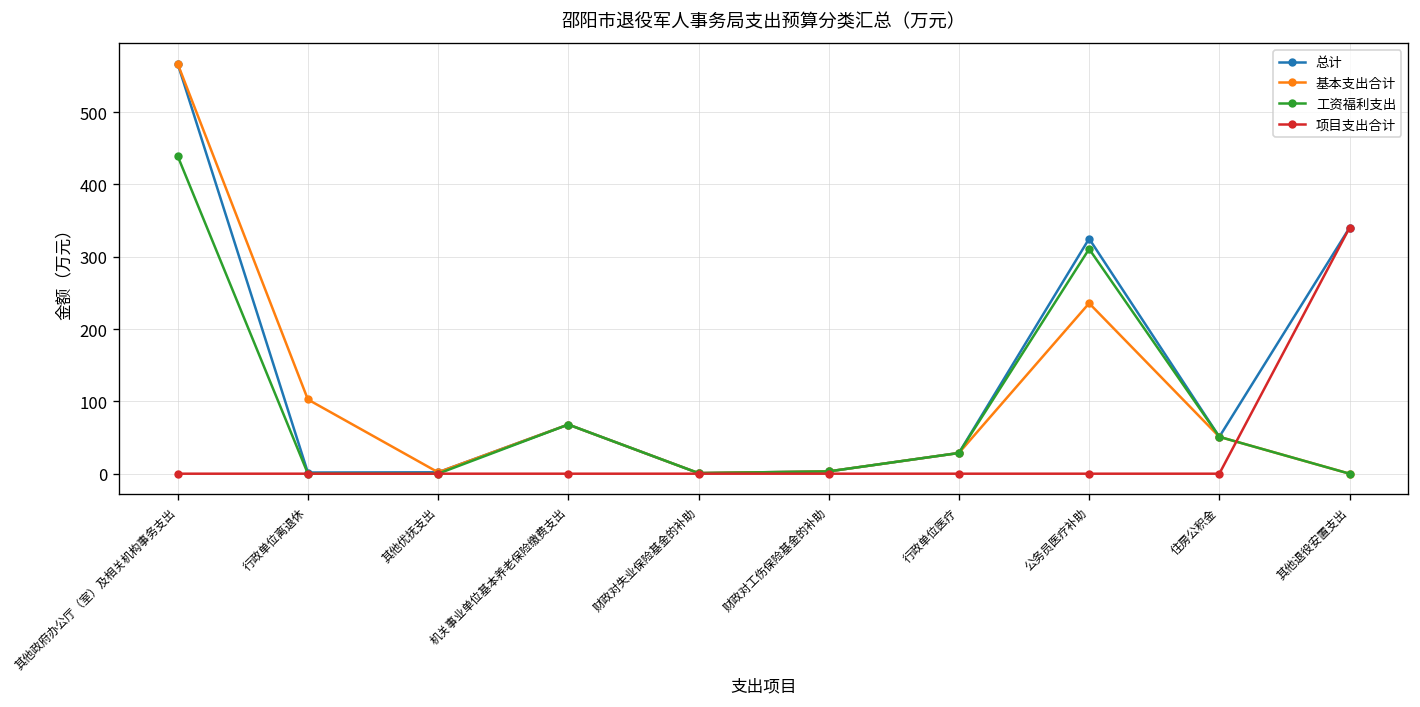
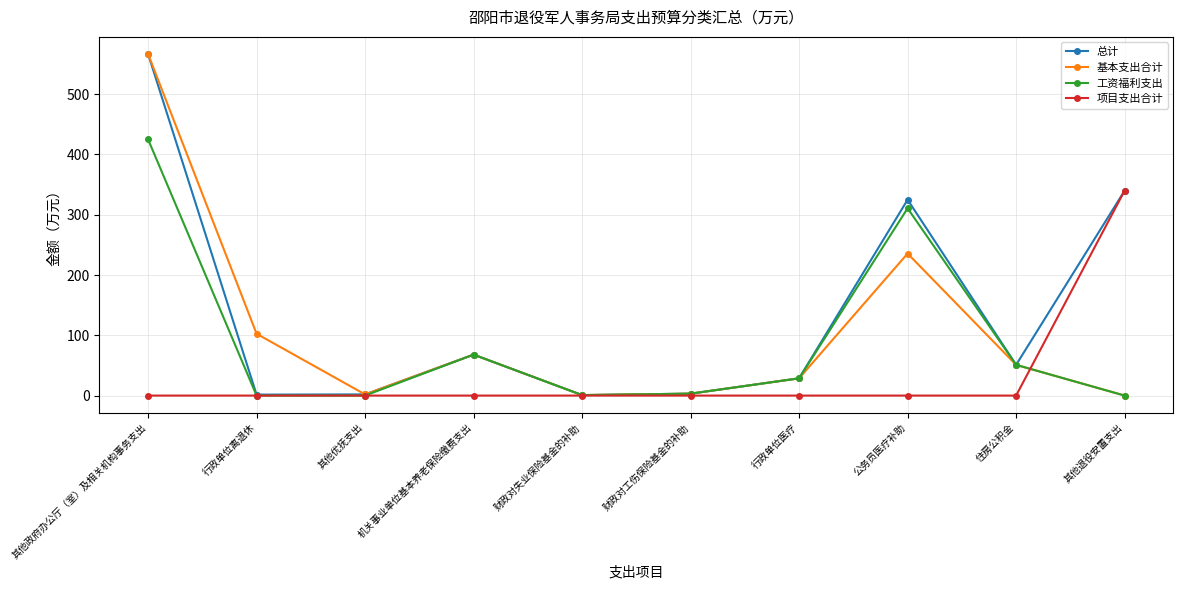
工资福利支出, 其他政府办公厅（室）及相关机构事务支出: 440 -> 430
